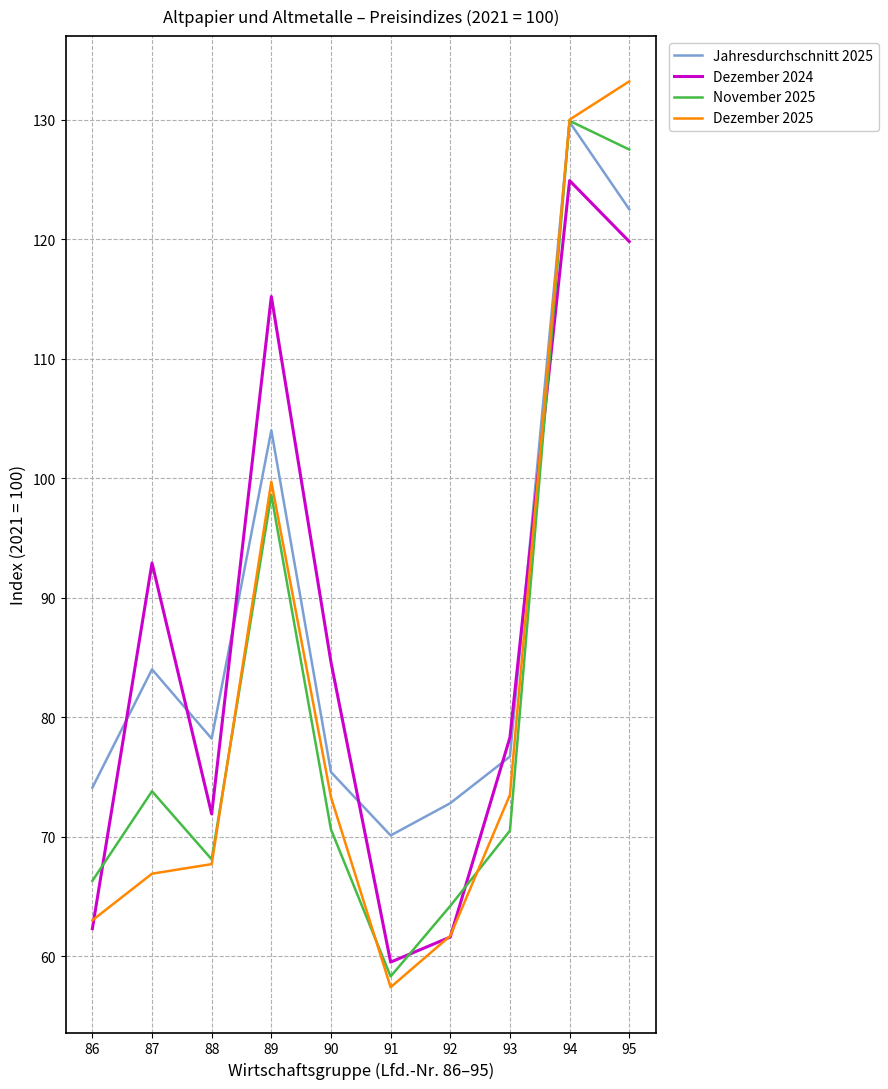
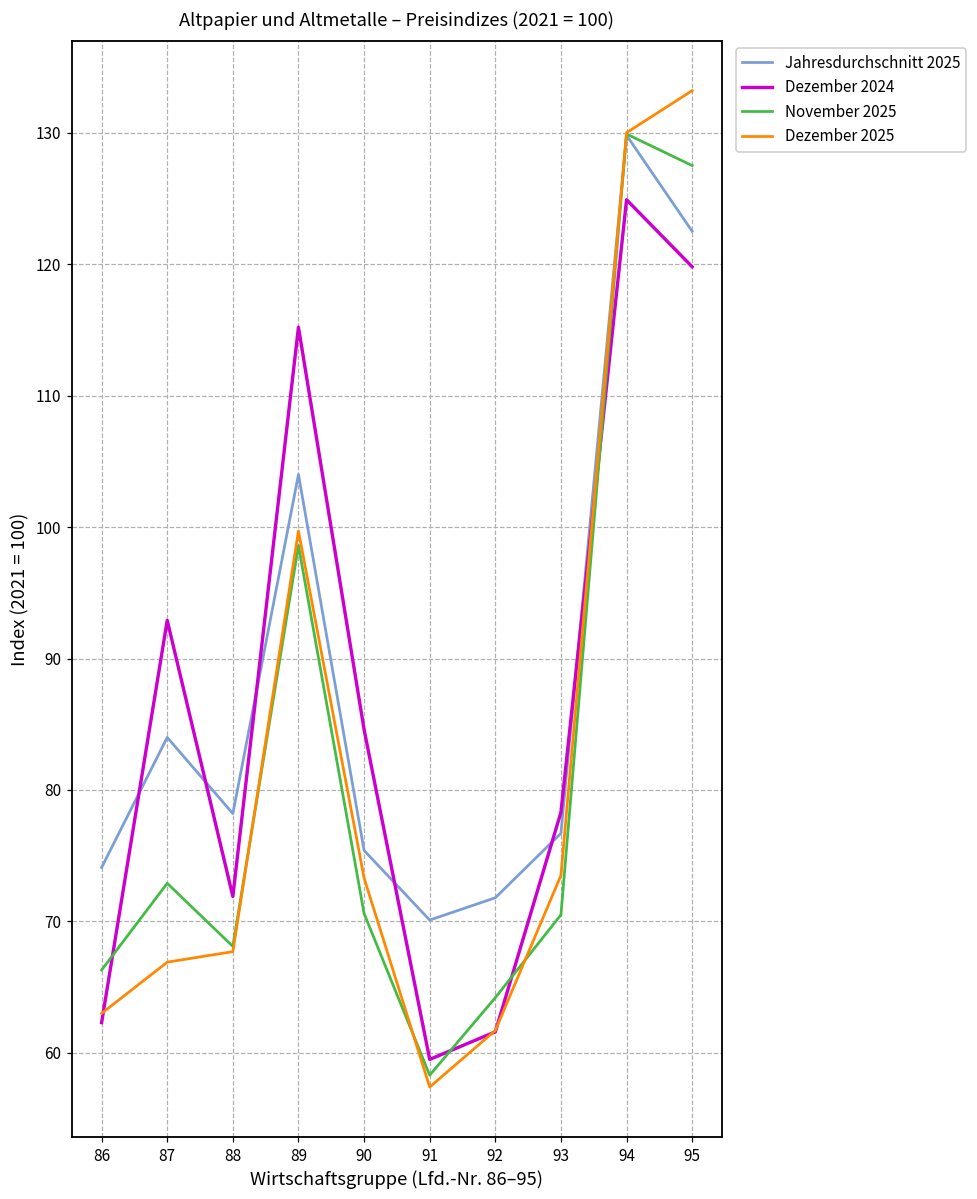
November 2025, 87: 73.8 -> 72.9
Jahresdurchschnitt 2025, 92: 72.8 -> 71.8
